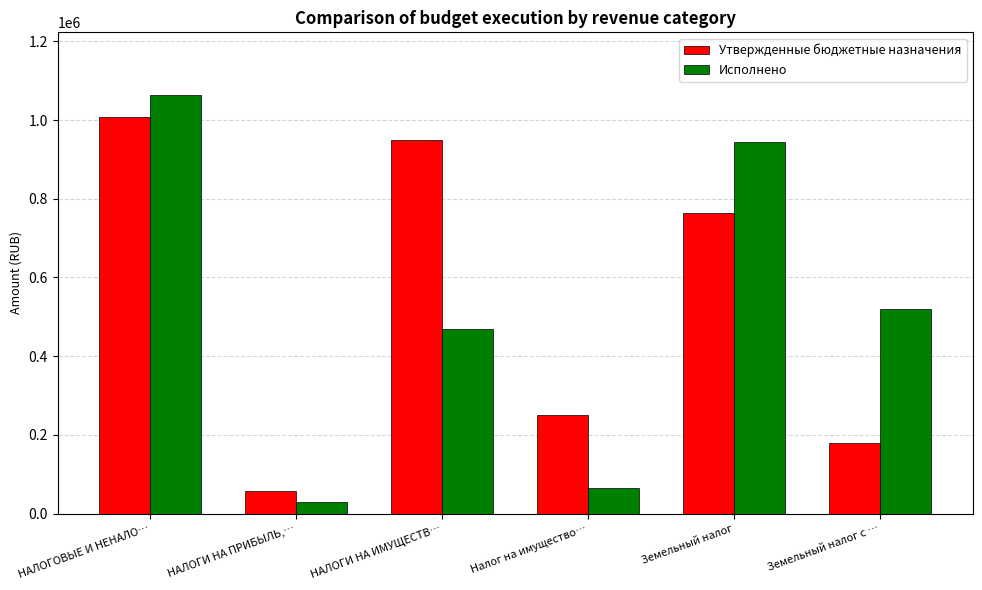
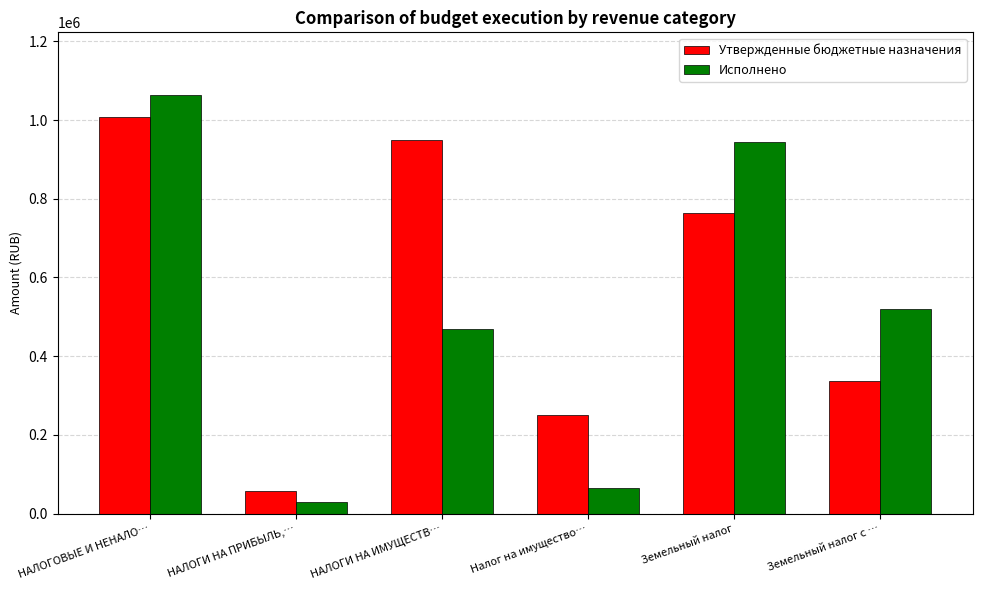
Утвержденные бюджетные назначения, Земельный налог с …: 180000 -> 340000
